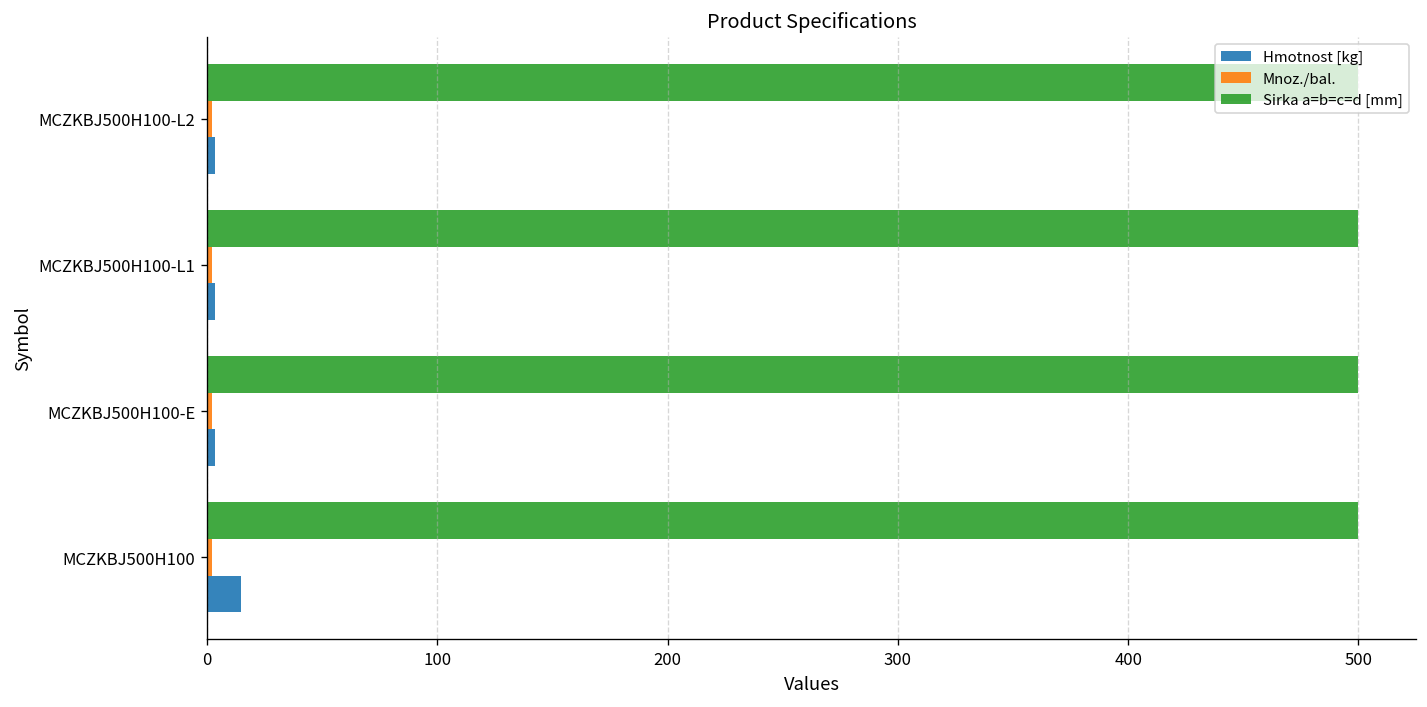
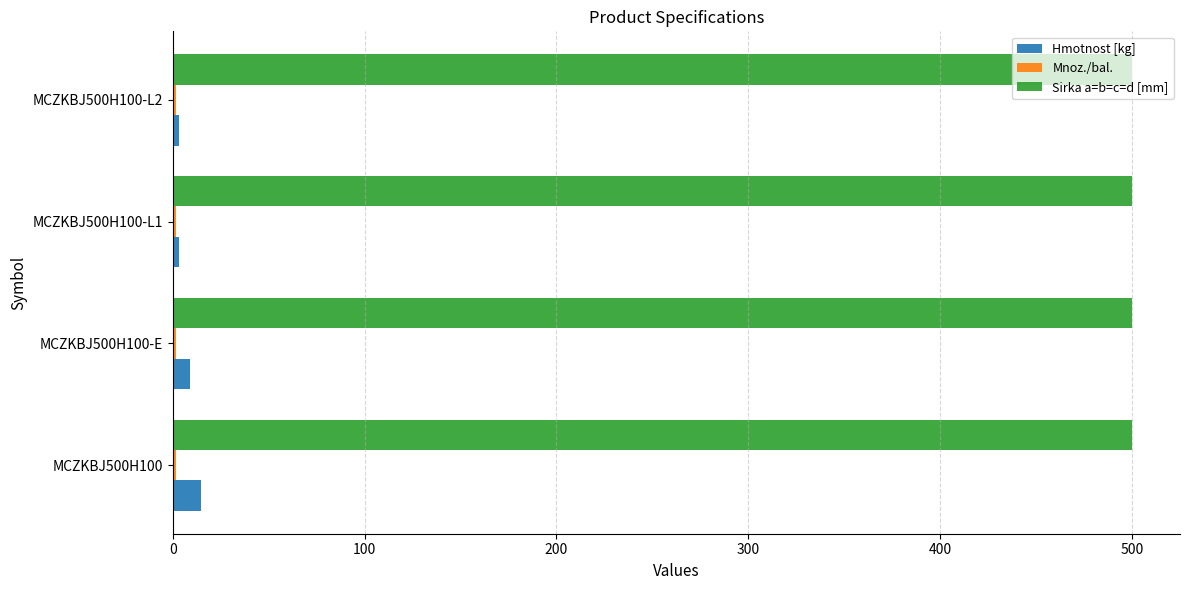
Hmotnost [kg], MCZKBJ500H100-E: 3 -> 9
